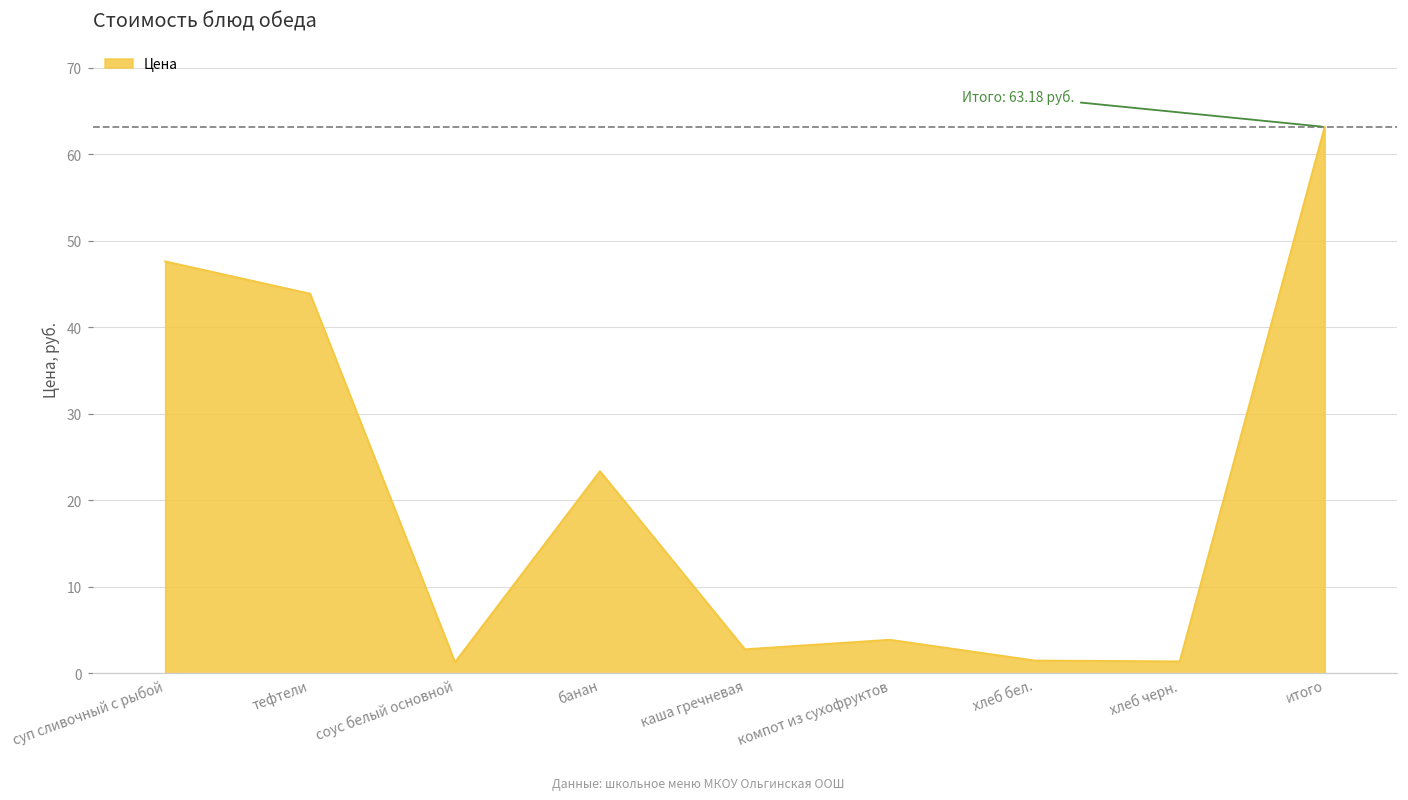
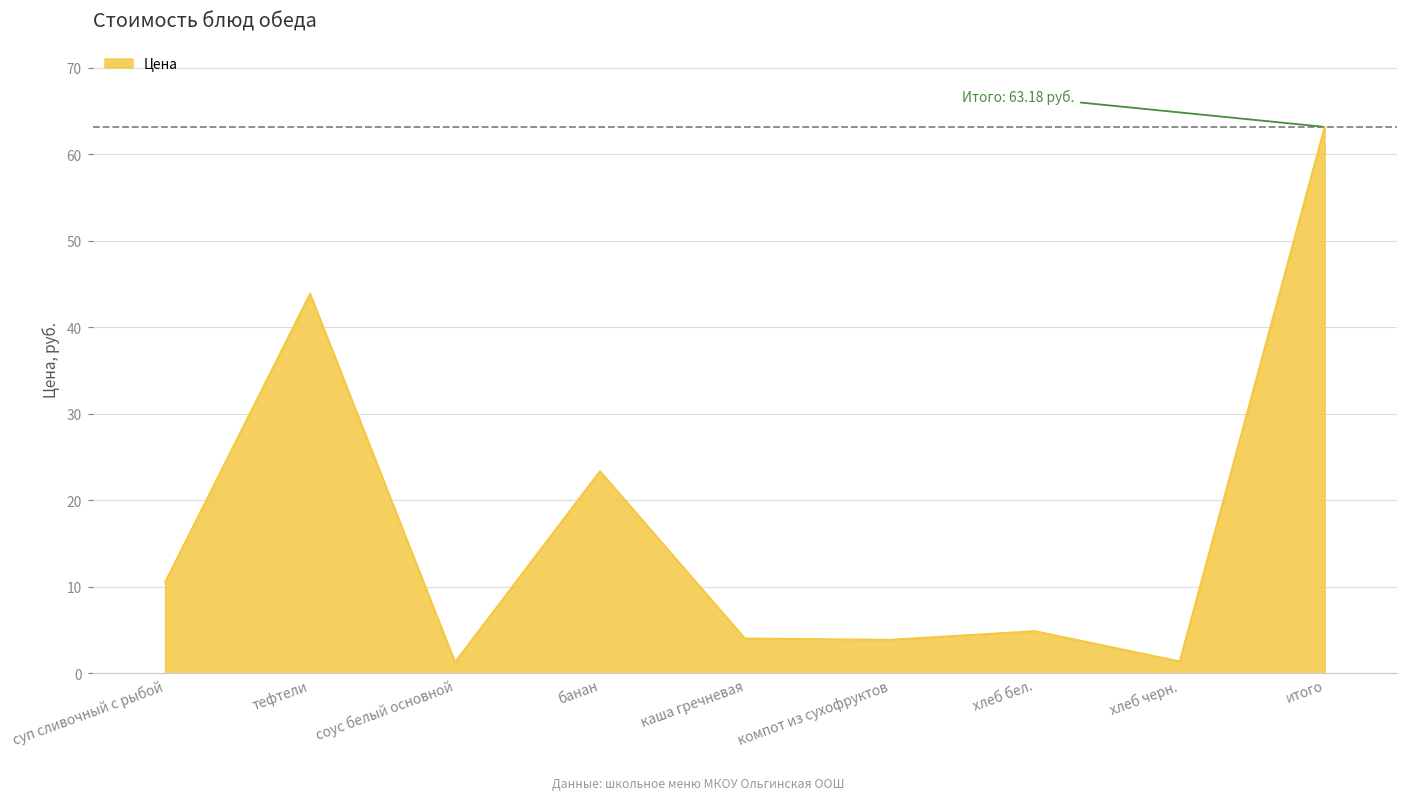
суп сливочный с рыбой: 48 -> 11
каша гречневая: 3 -> 4
хлеб бел.: 2 -> 5
